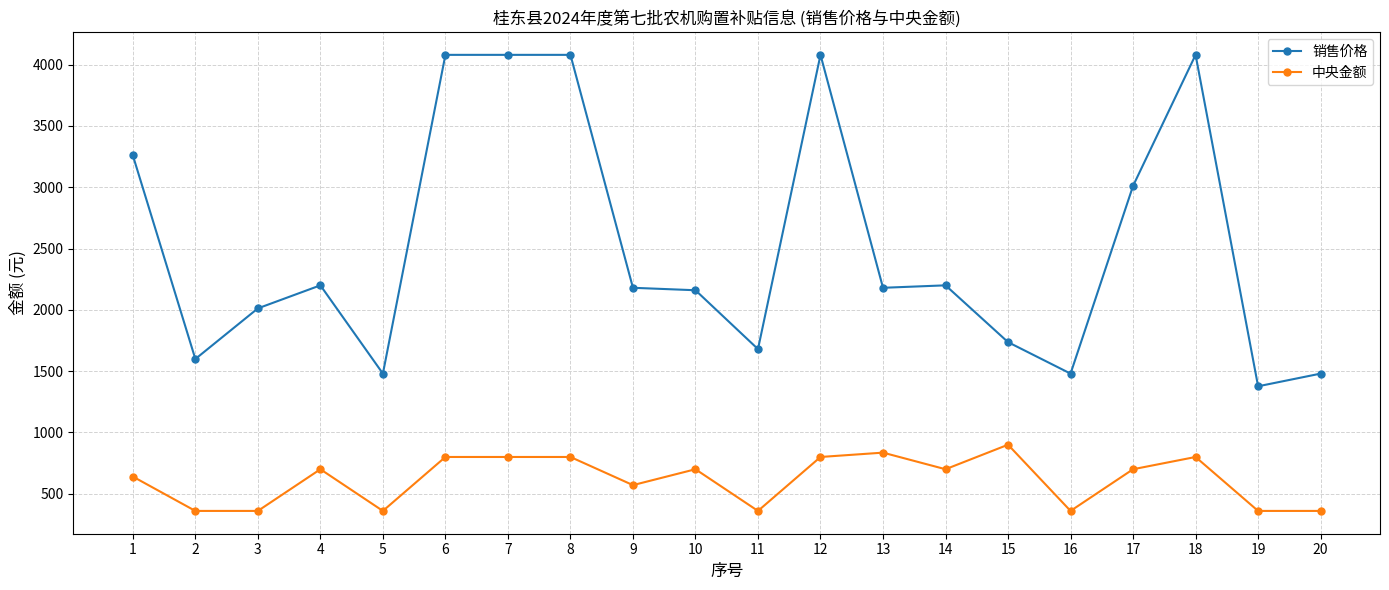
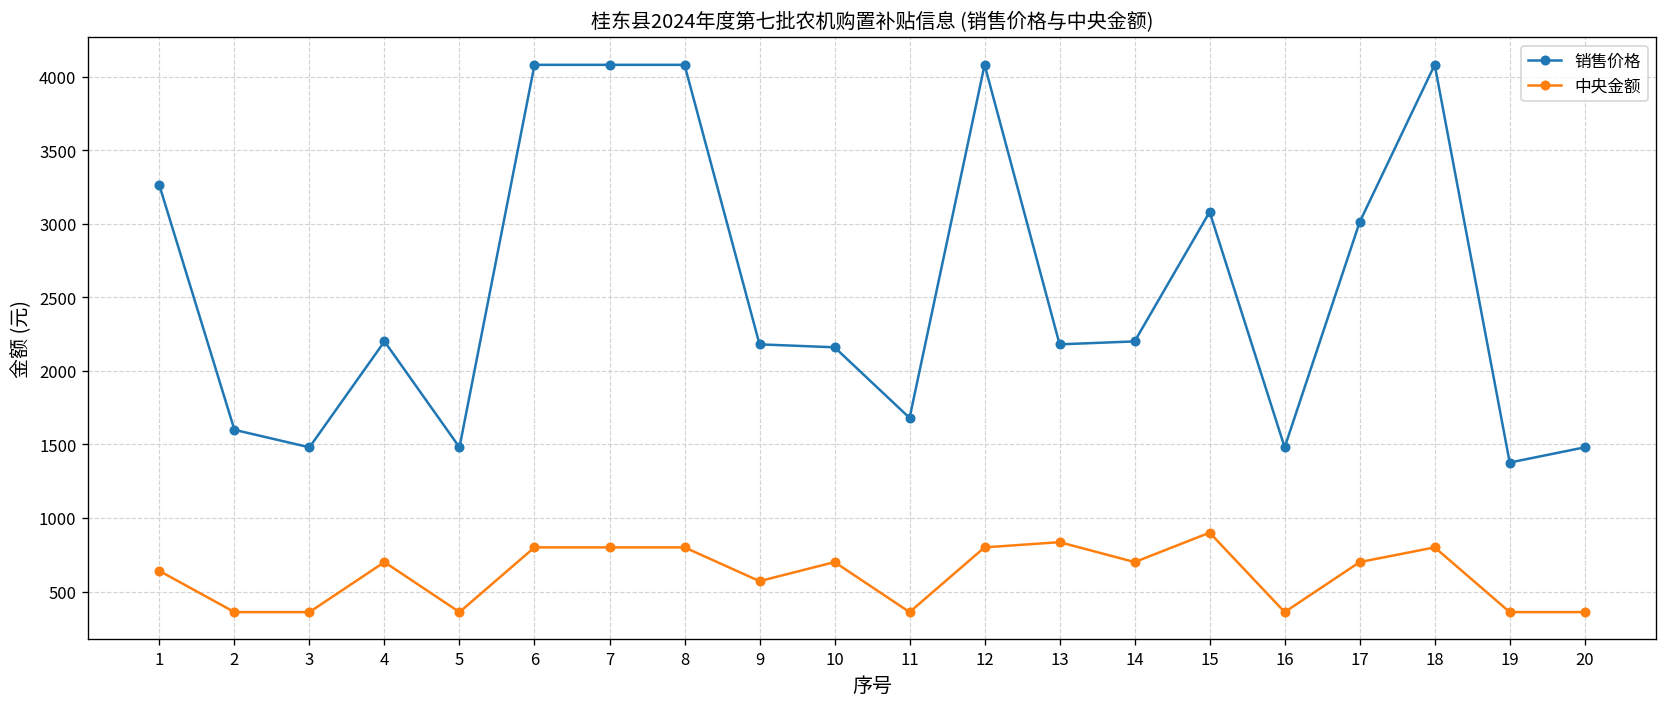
销售价格, 3: 2010 -> 1480
销售价格, 15: 1740 -> 3080
